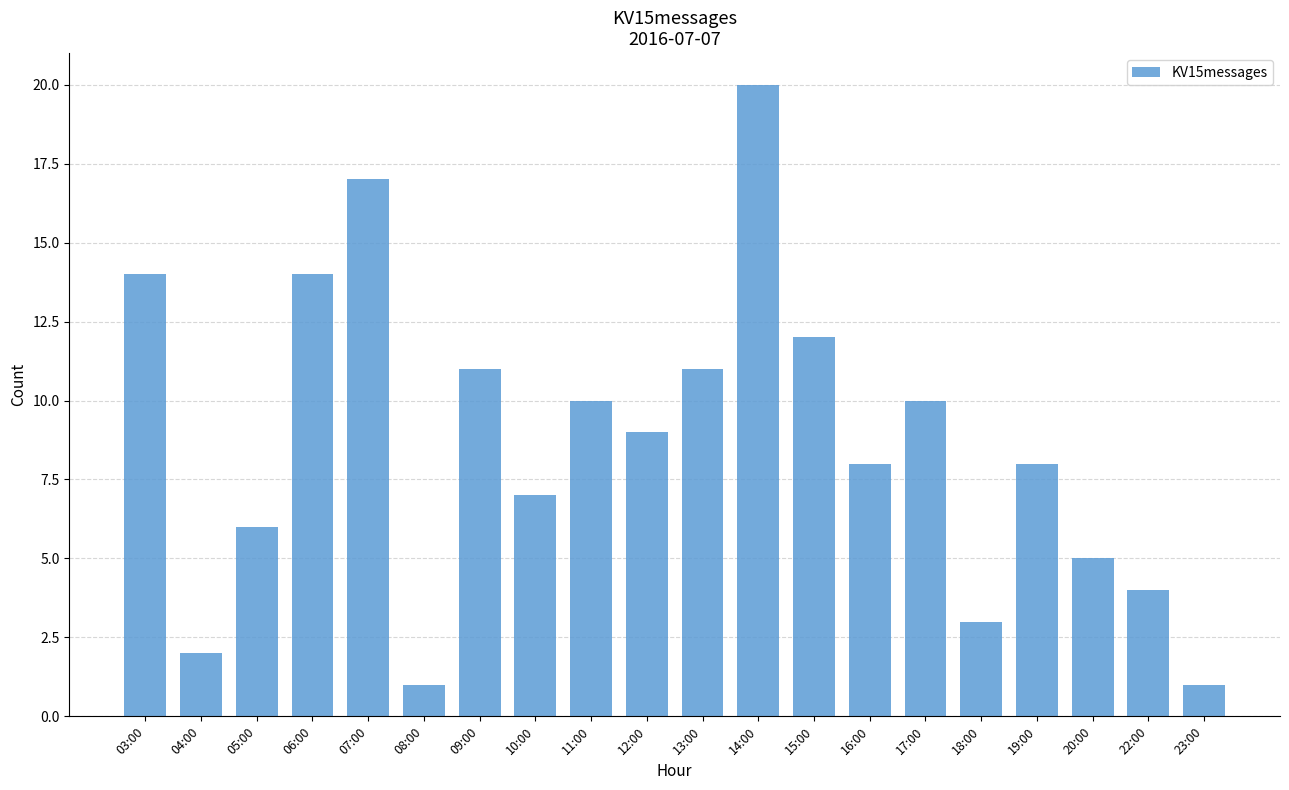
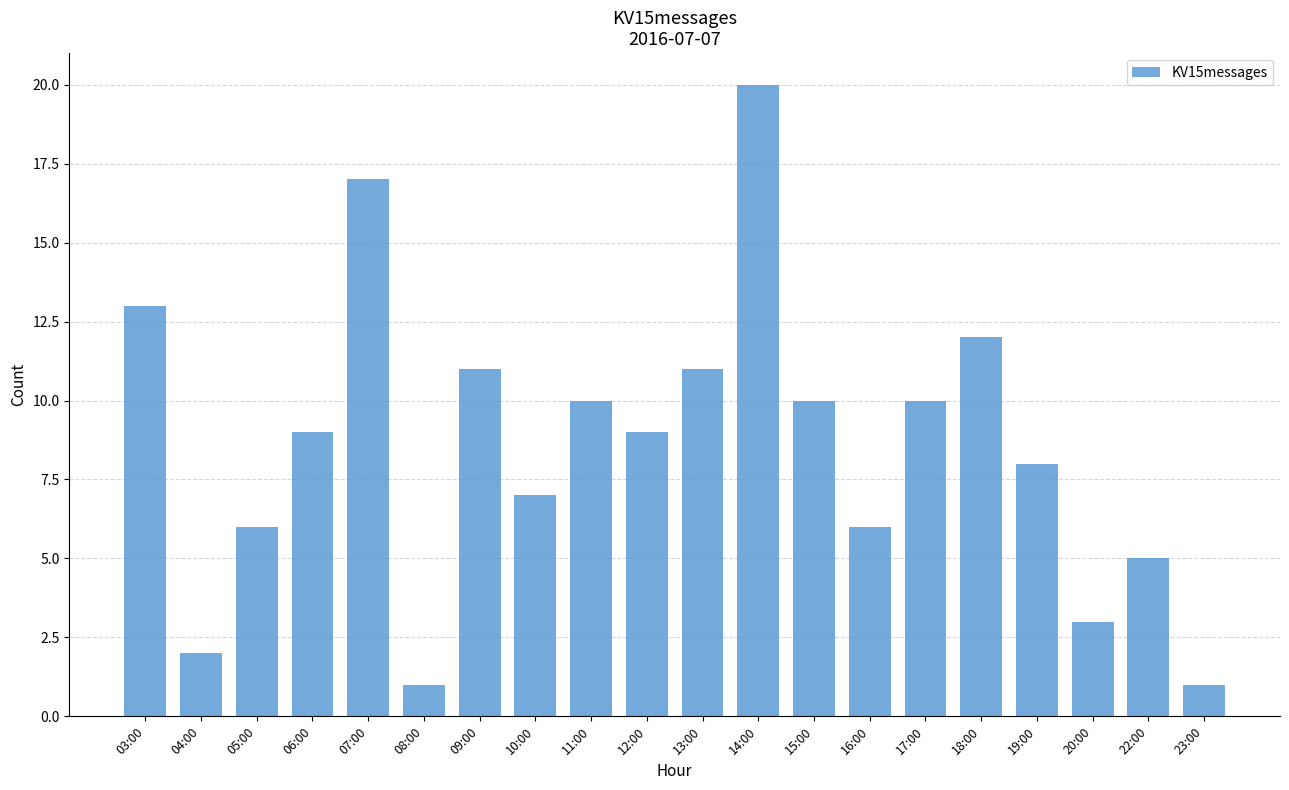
03:00: 14 -> 13
06:00: 14 -> 9
15:00: 12 -> 10
16:00: 8 -> 6
18:00: 3 -> 12
20:00: 5 -> 3
22:00: 4 -> 5
